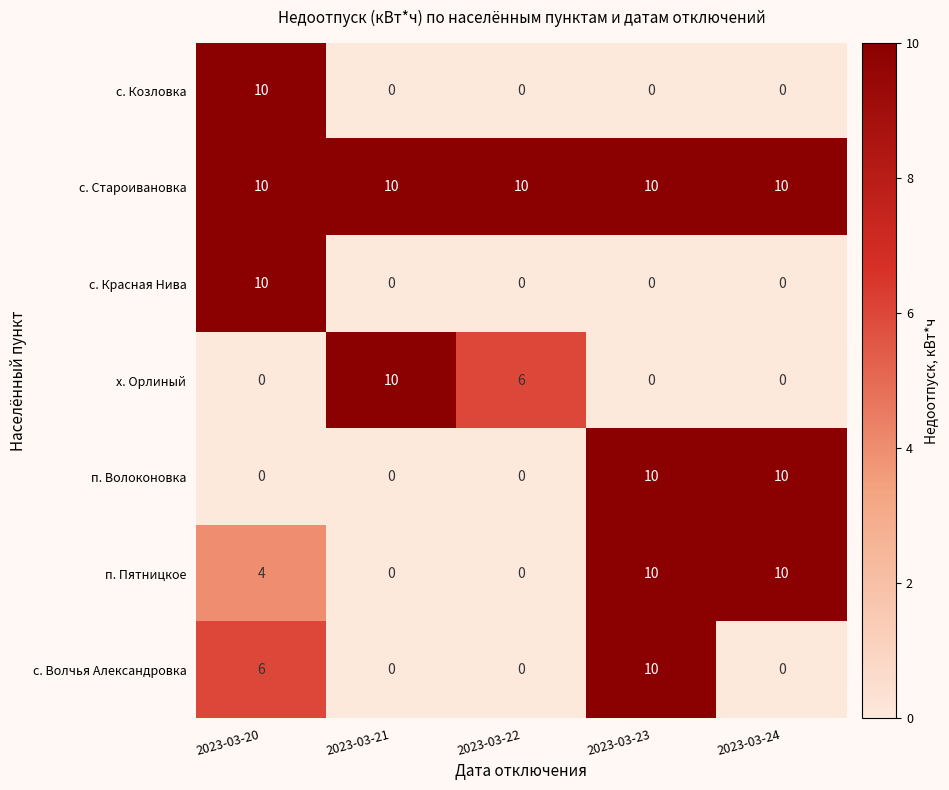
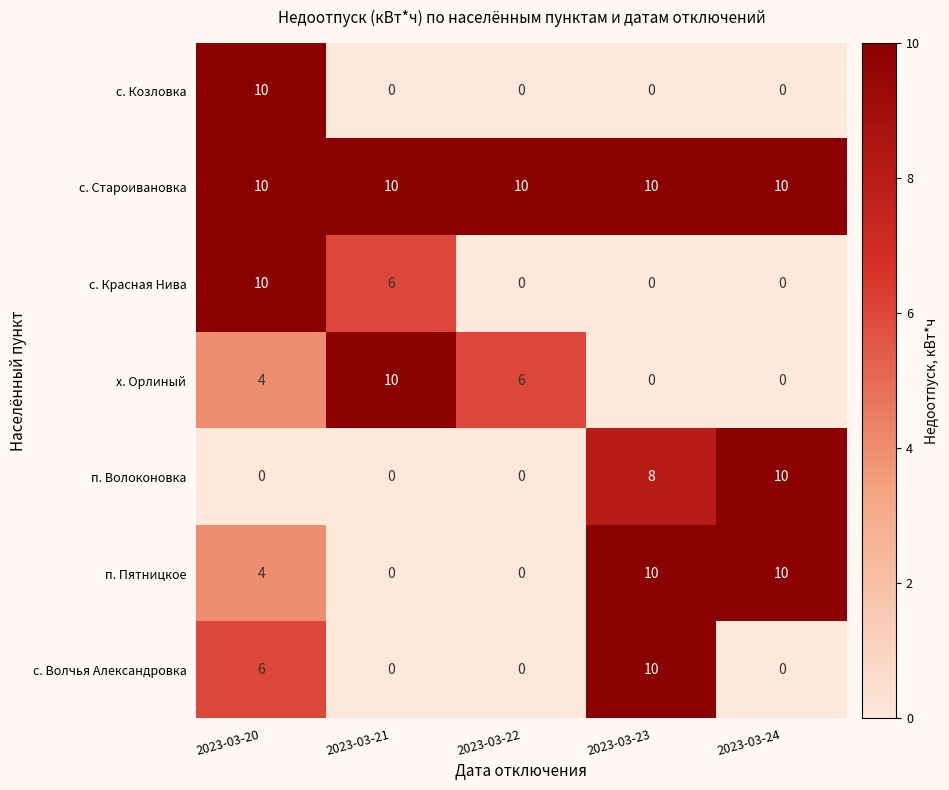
с. Красная Нива, 2023-03-21: 0 -> 6
х. Орлиный, 2023-03-20: 0 -> 4
п. Волоконовка, 2023-03-23: 10 -> 8
